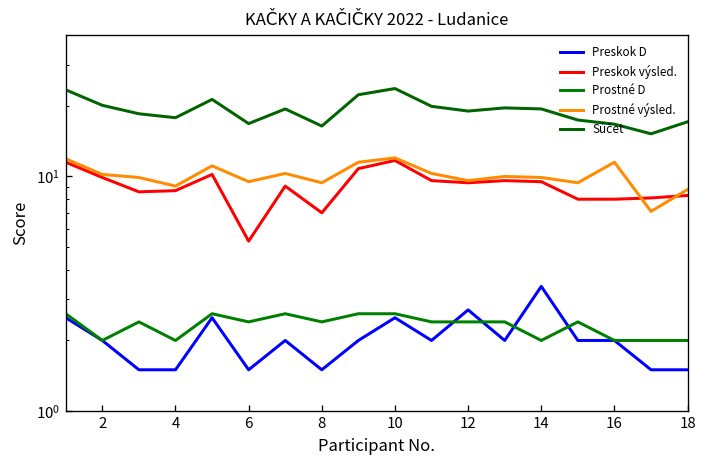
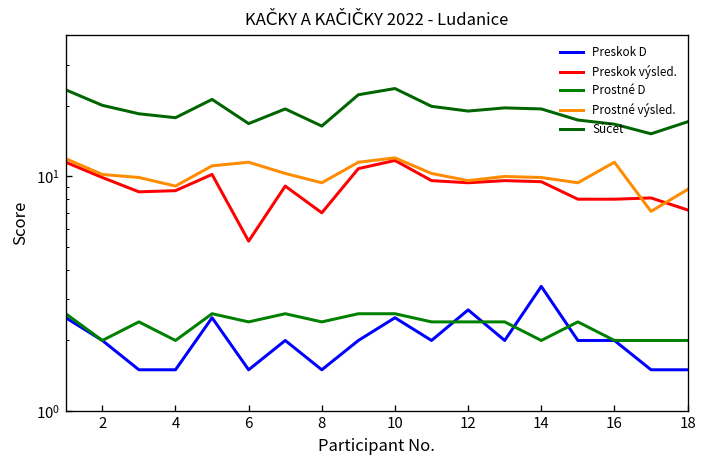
Prostné výsled., 6: 10 -> 12
Preskok výsled., 18: 8.3 -> 7.2
